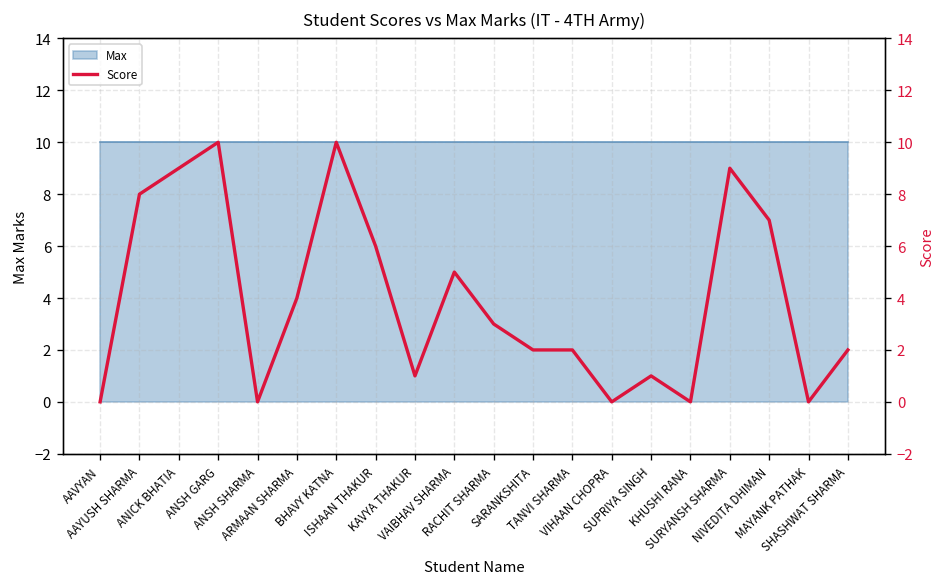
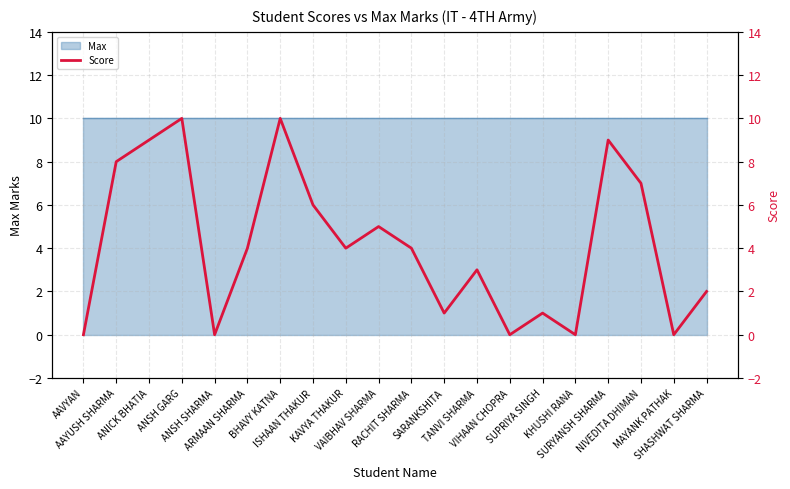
Score, KAVYA THAKUR: 1 -> 4
Score, RACHIT SHARMA: 3 -> 4
Score, SARANKSHITA: 2 -> 1
Score, TANVI SHARMA: 2 -> 3
